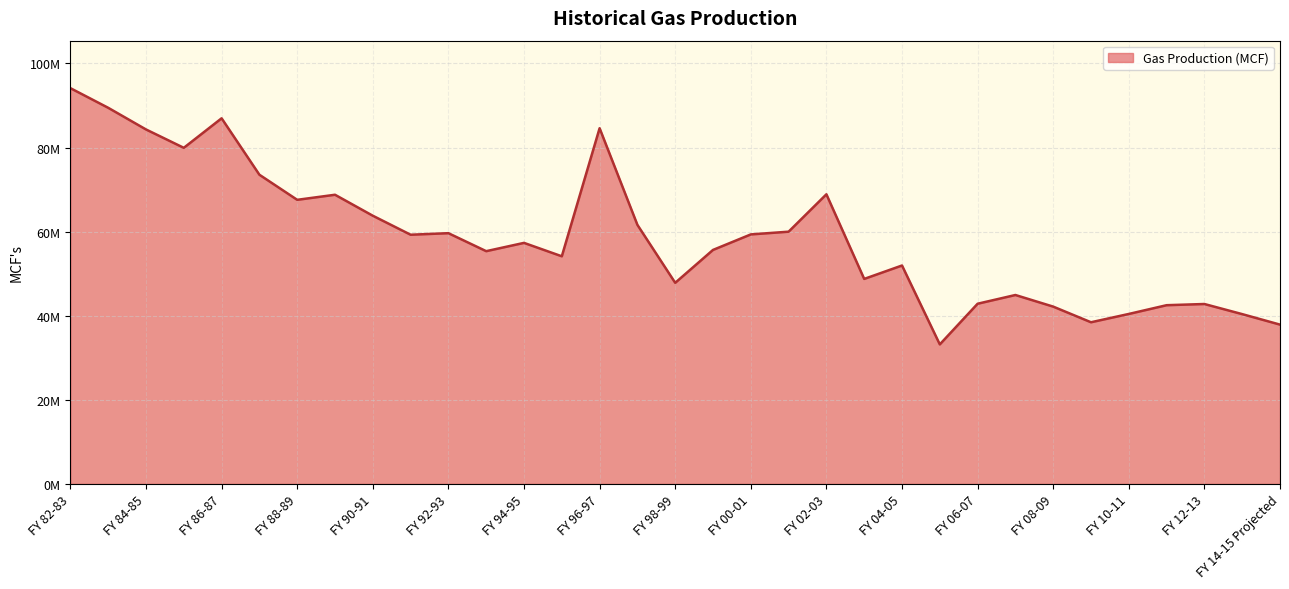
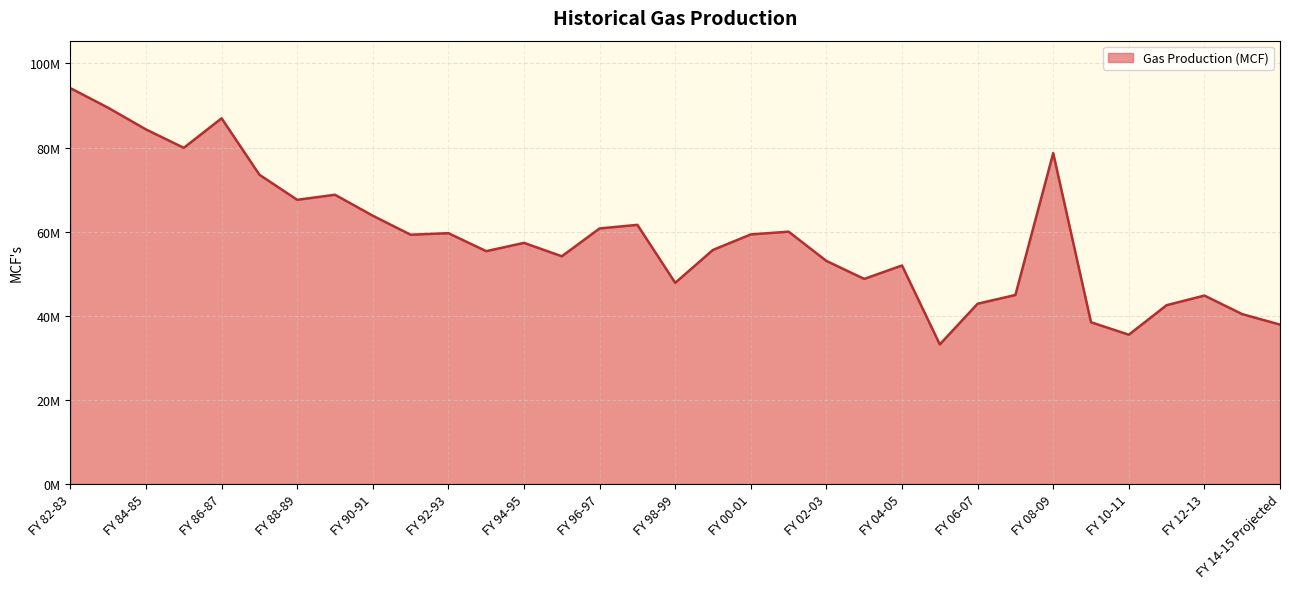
FY 96-97: 85000000 -> 61000000
FY 02-03: 69000000 -> 53000000
FY 08-09: 42000000 -> 79000000
FY 10-11: 40000000 -> 35000000
FY 12-13: 43000000 -> 45000000
